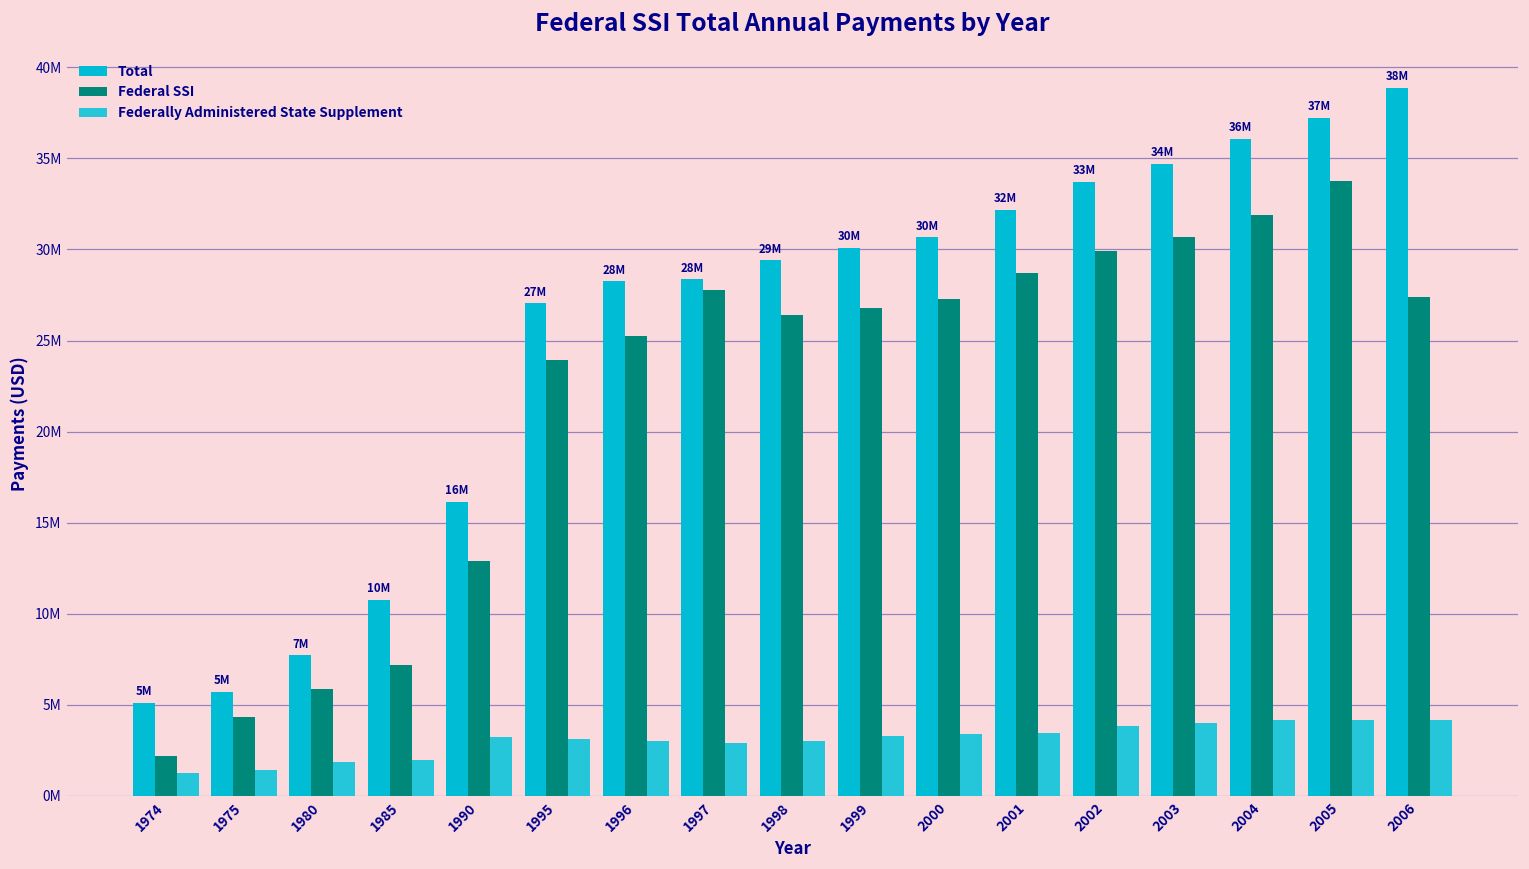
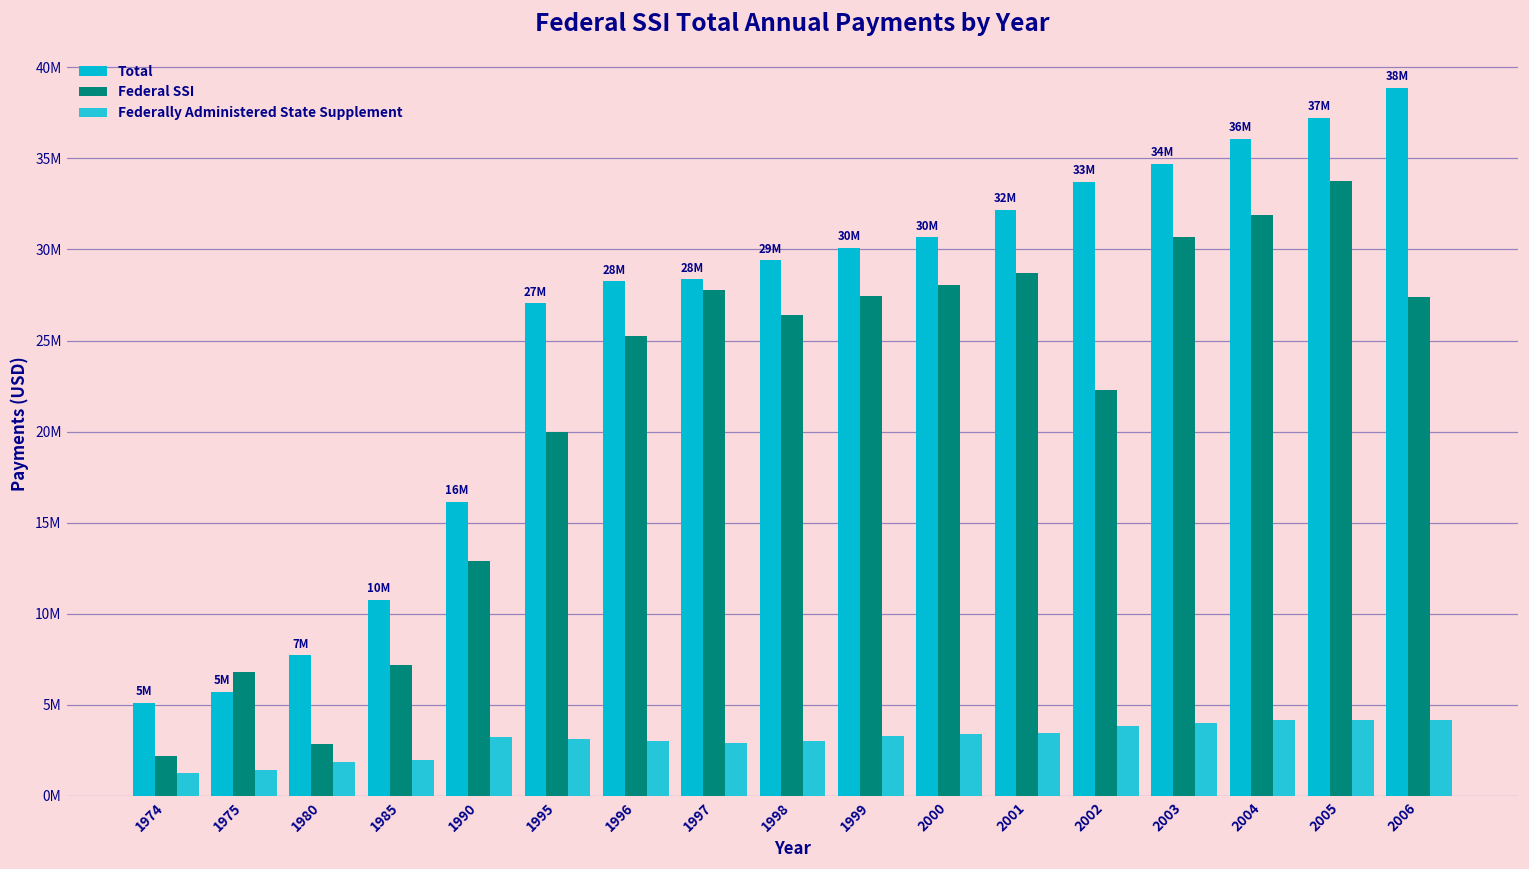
Federal SSI, 1975: 4300000 -> 6800000
Federal SSI, 1980: 5900000 -> 2900000
Federal SSI, 1995: 23900000 -> 20000000
Federal SSI, 1999: 26800000 -> 27400000
Federal SSI, 2000: 27300000 -> 28000000
Federal SSI, 2002: 29900000 -> 22300000
